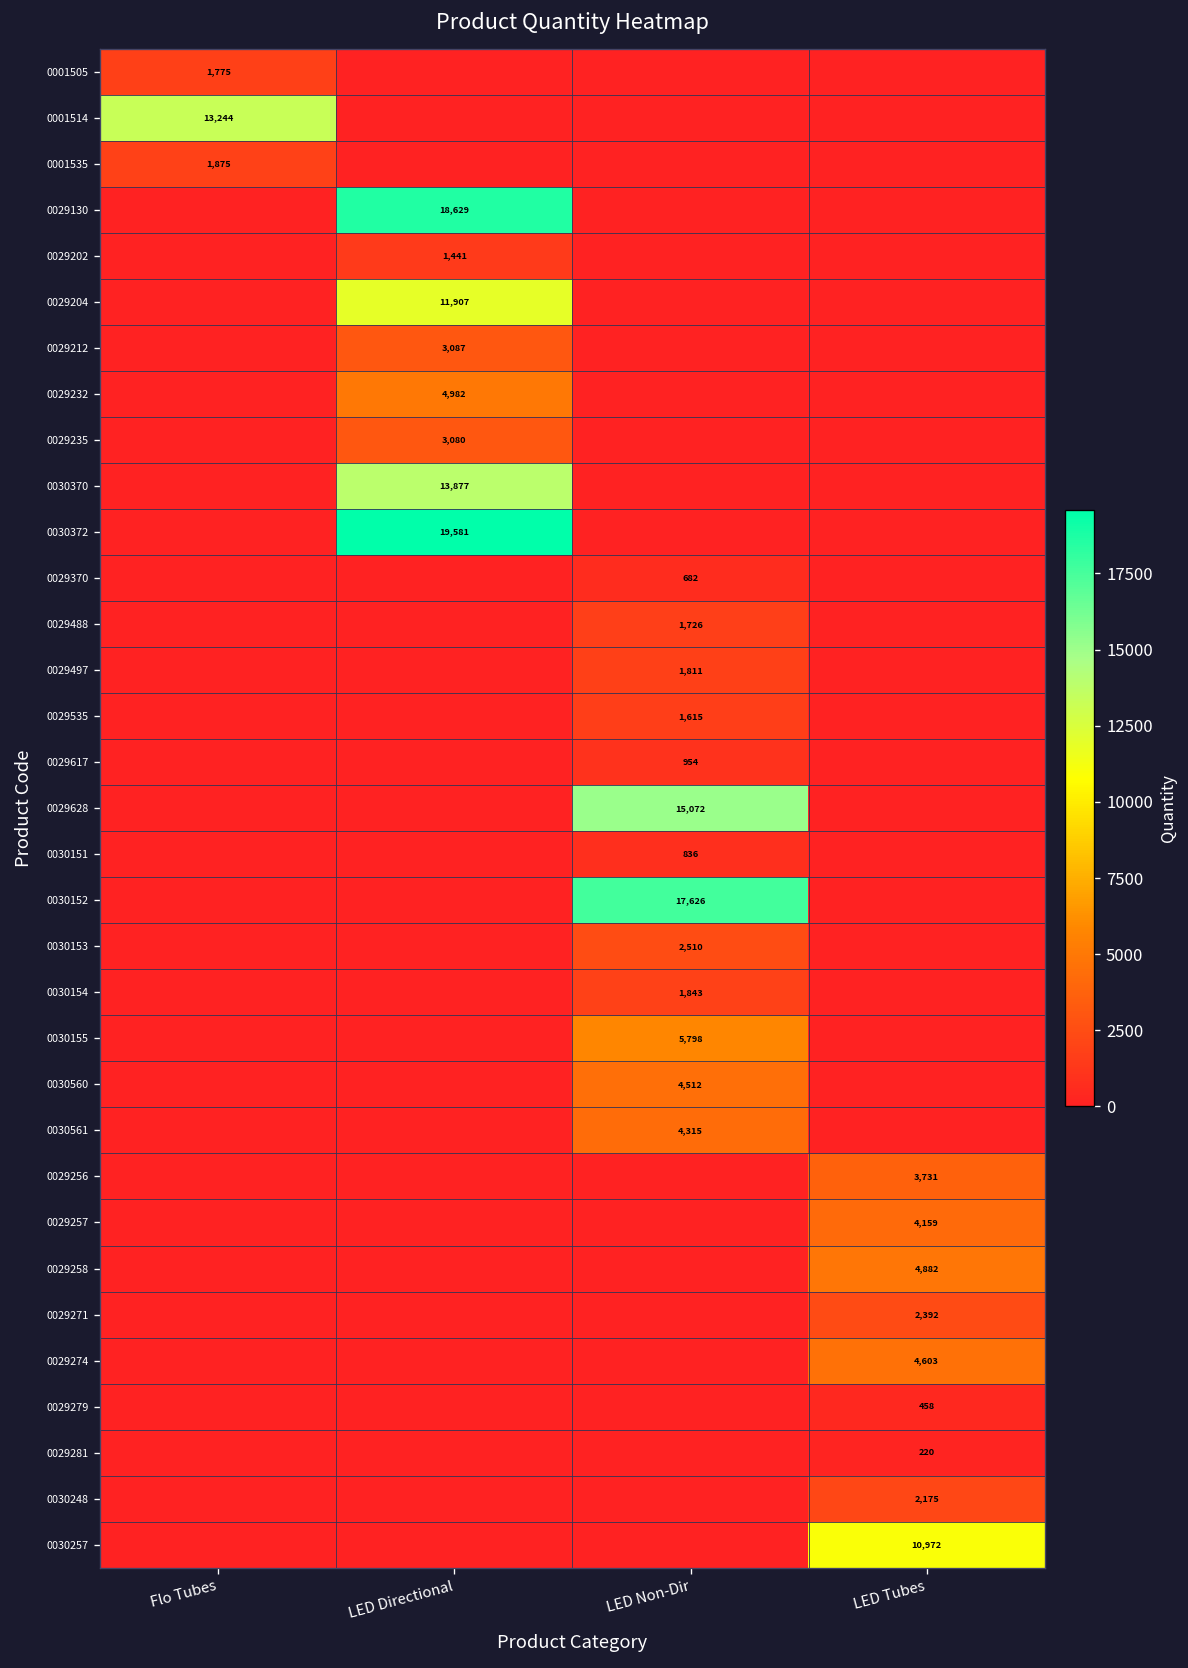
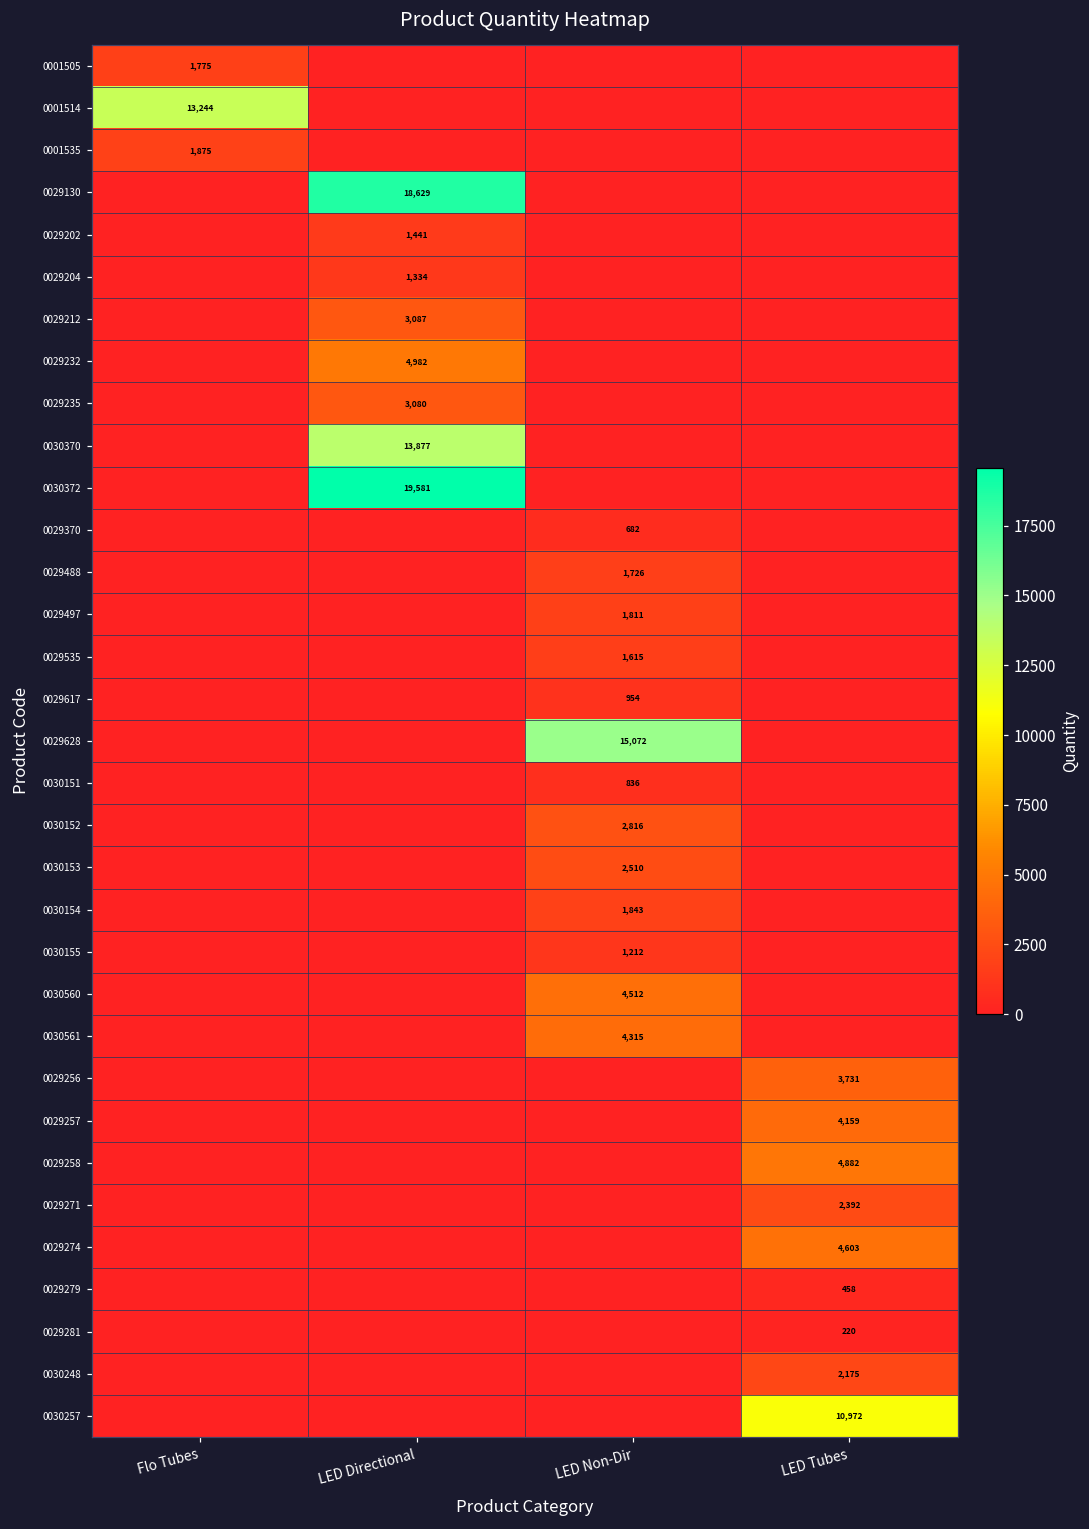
0029204, LED Directional: 11,907 -> 1,334
0030152, LED Non-Dir: 17,626 -> 2,816
0030155, LED Non-Dir: 5,798 -> 1,212
